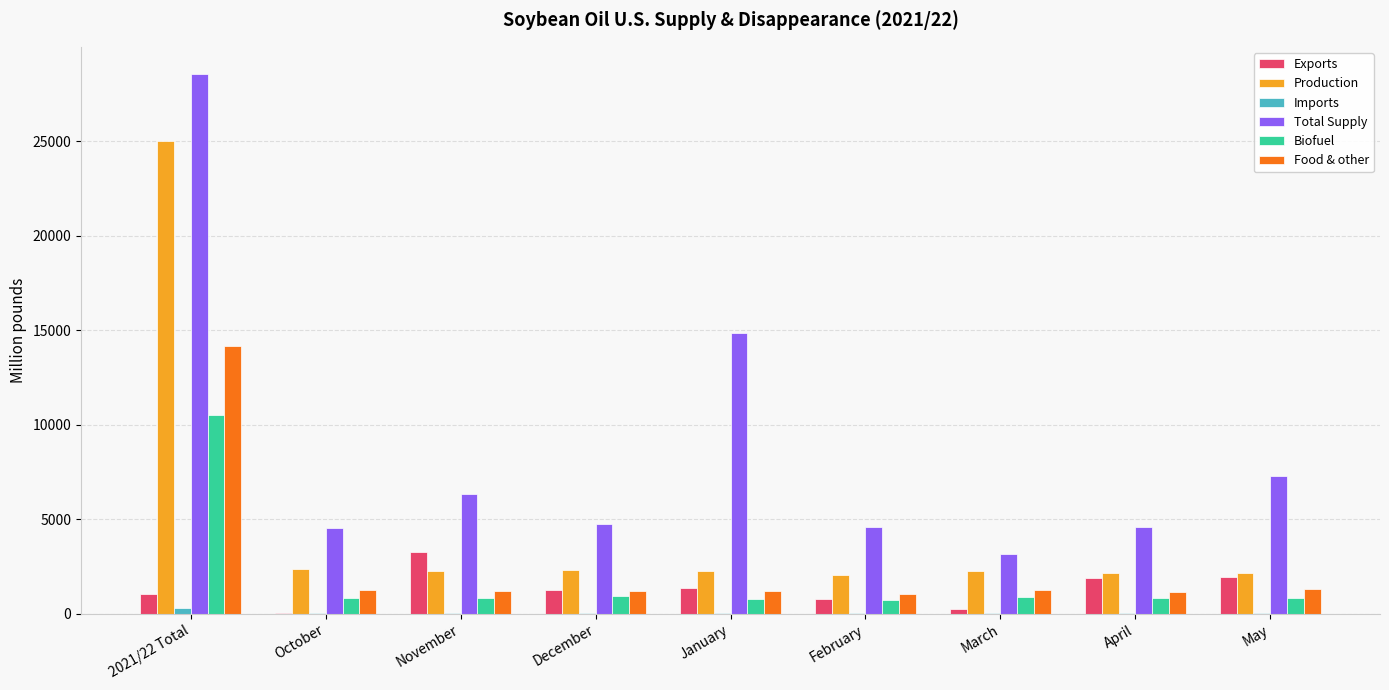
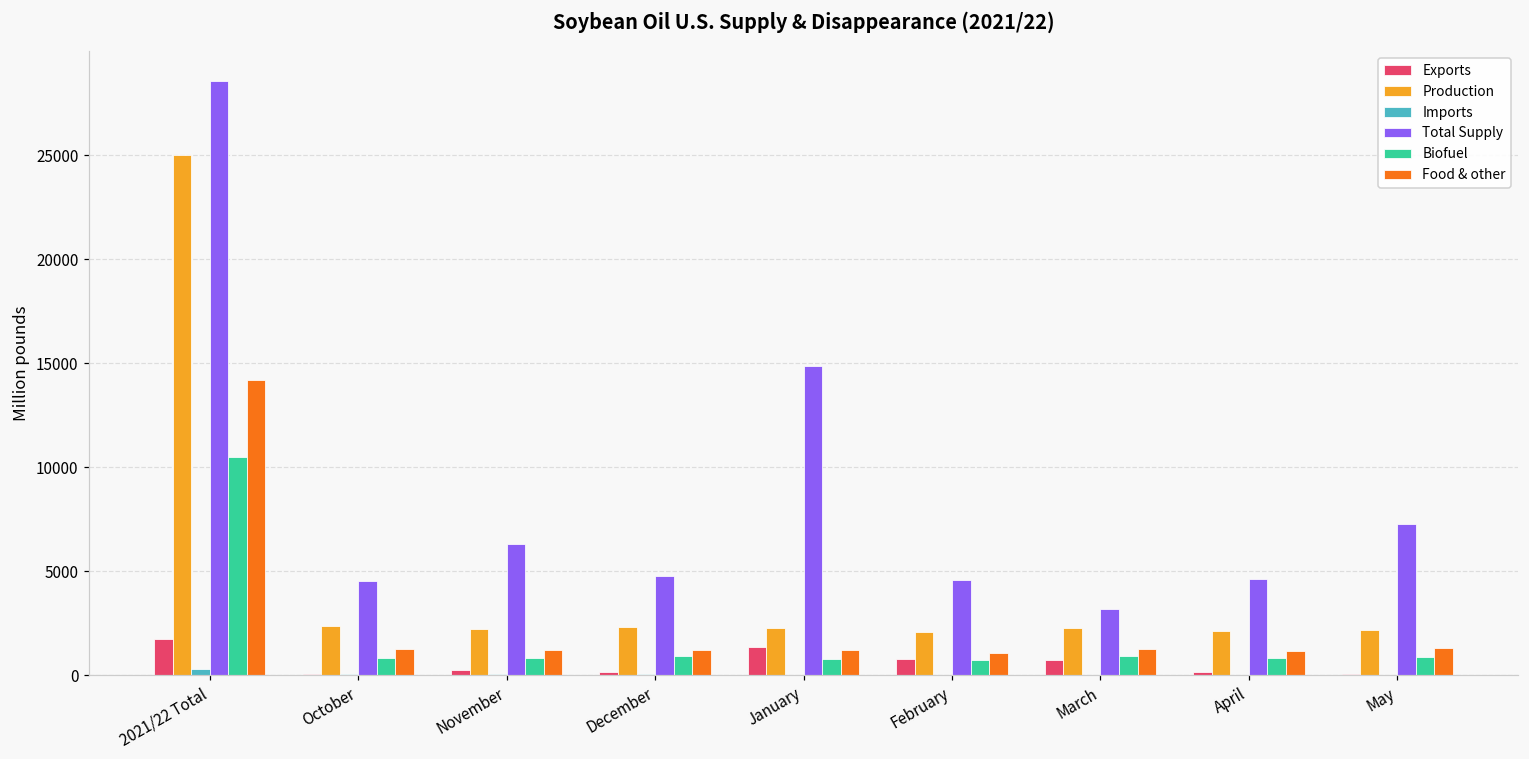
Exports, 2021/22 Total: 1000 -> 1700
Exports, November: 3300 -> 200
Exports, December: 1300 -> 200
Exports, March: 300 -> 700
Exports, April: 1900 -> 200
Exports, May: 1900 -> 100
